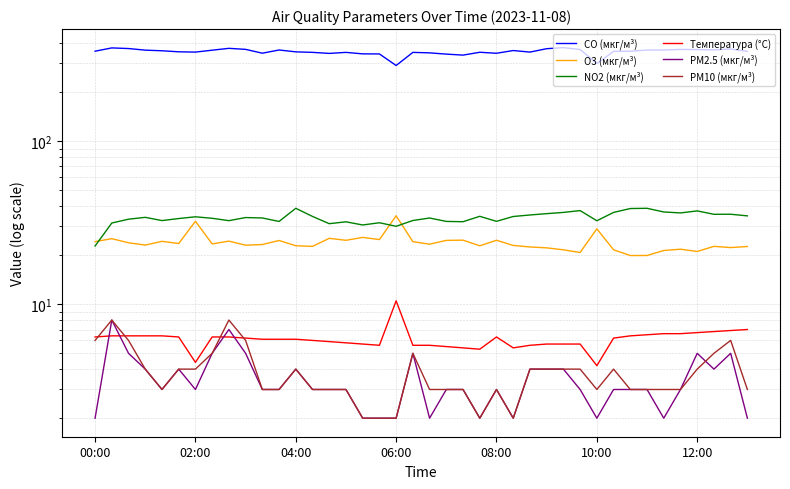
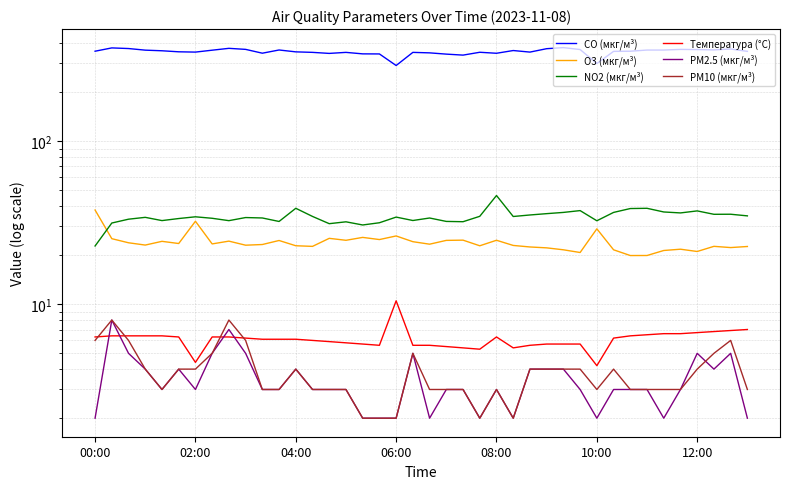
O3 (мкг/м³), 00:00: 24 -> 38
O3 (мкг/м³), 06:00: 35 -> 26
NO2 (мкг/м³), 06:00: 30 -> 34
NO2 (мкг/м³), 08:00: 32 -> 46
